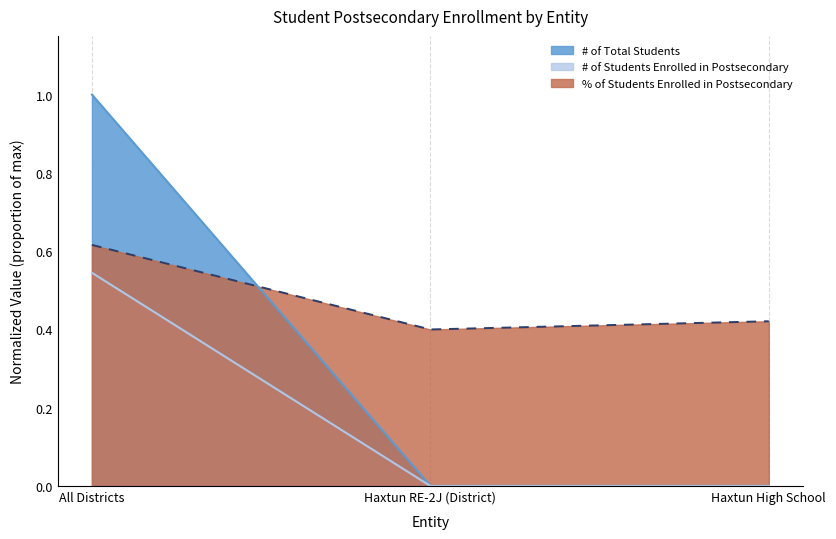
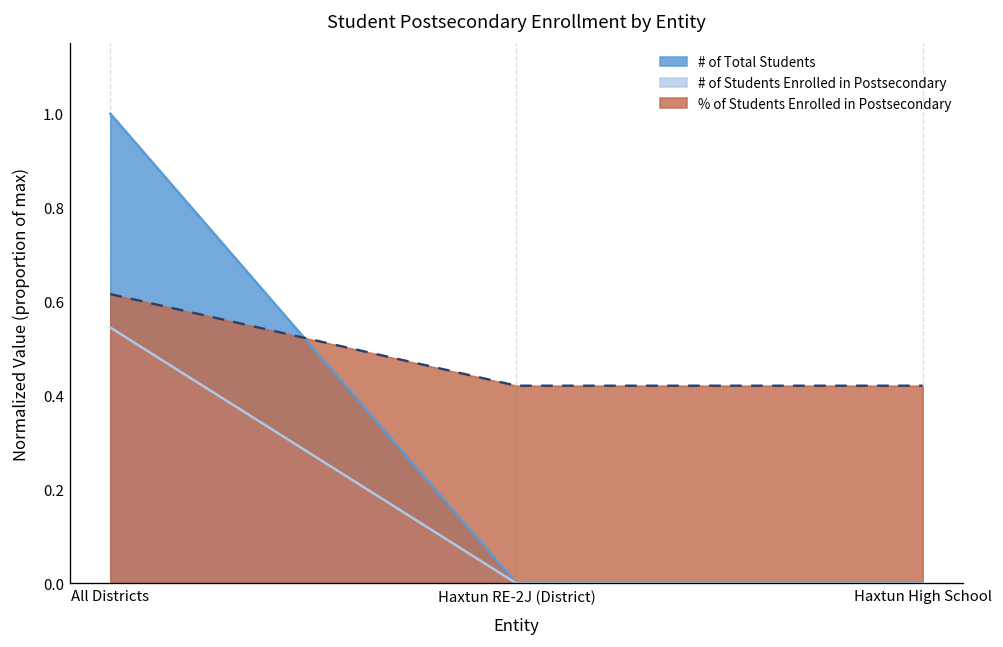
% of Students Enrolled in Postsecondary, Haxtun RE-2J (District): 0.40 -> 0.42
